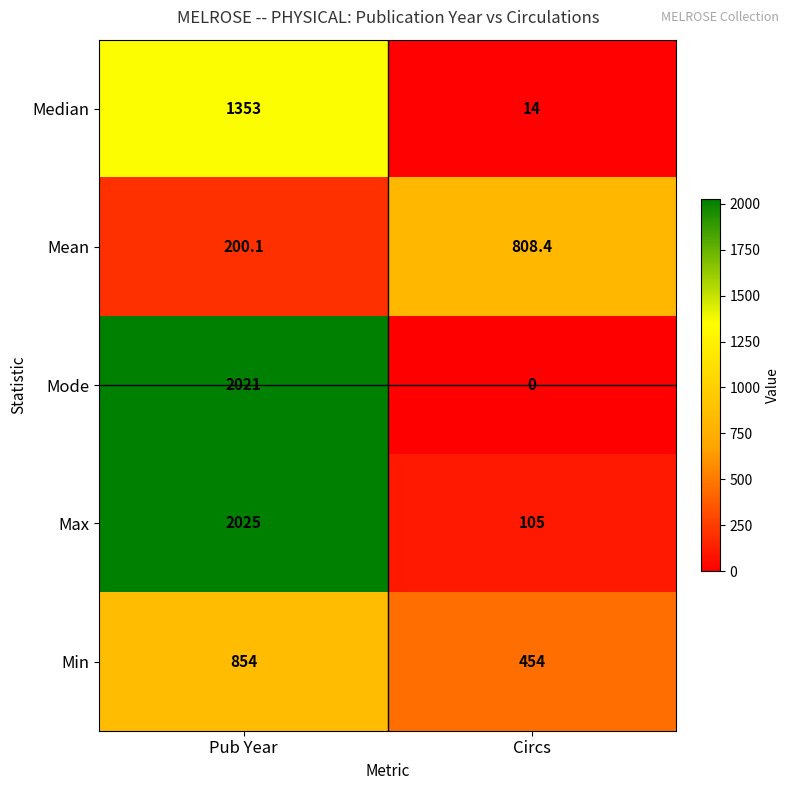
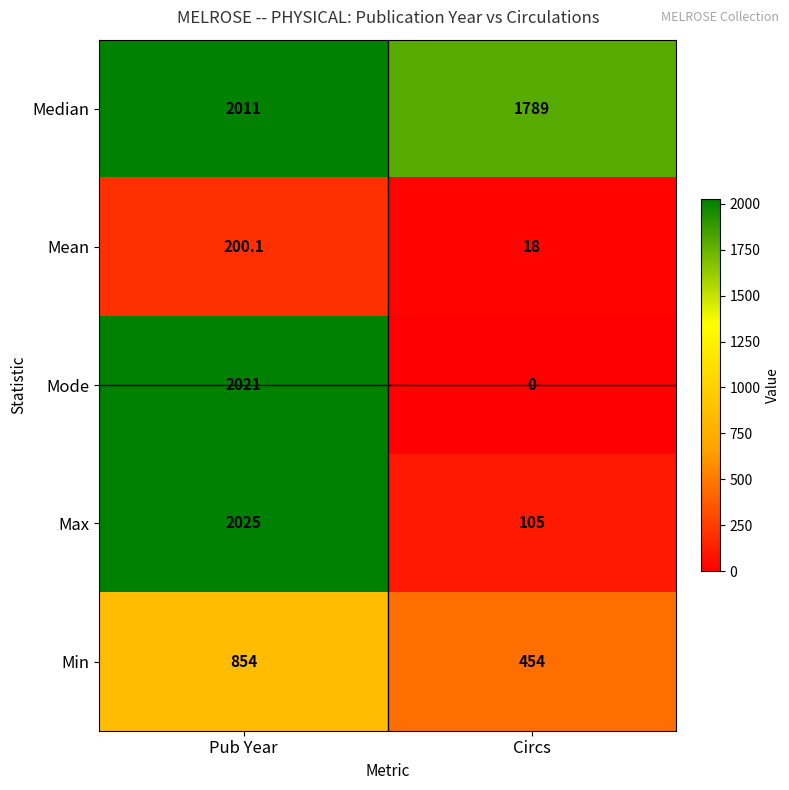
Median, Pub Year: 1353 -> 2011
Median, Circs: 14 -> 1789
Mean, Circs: 808.4 -> 18
